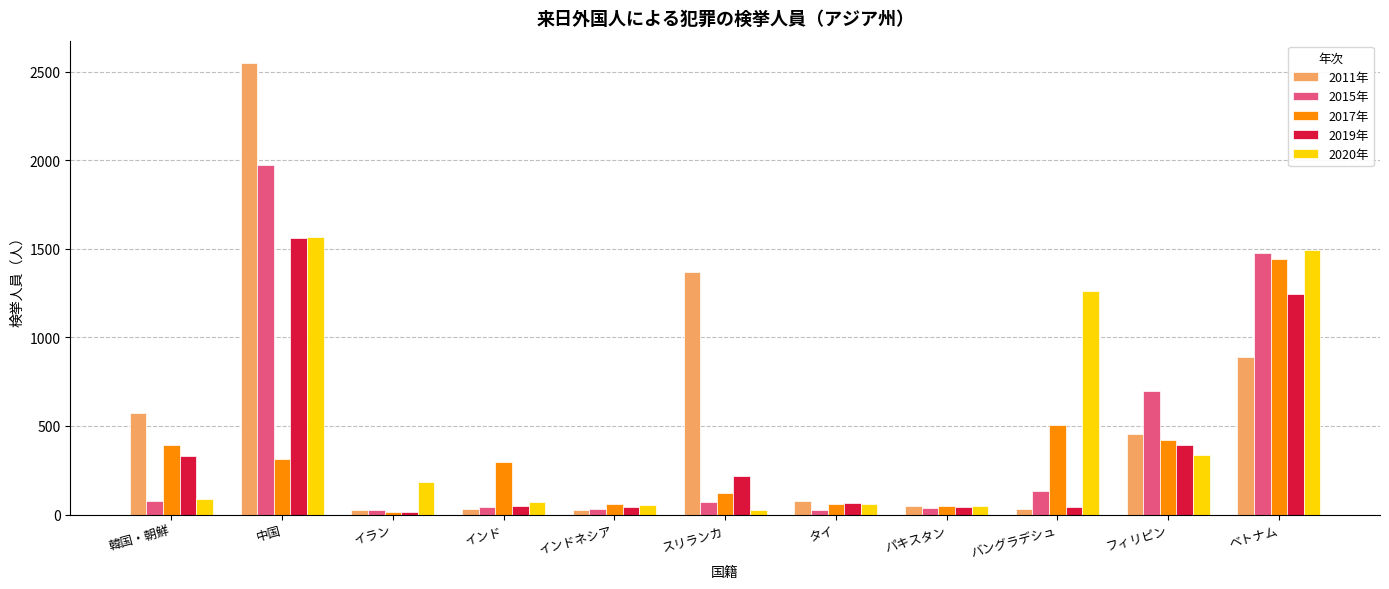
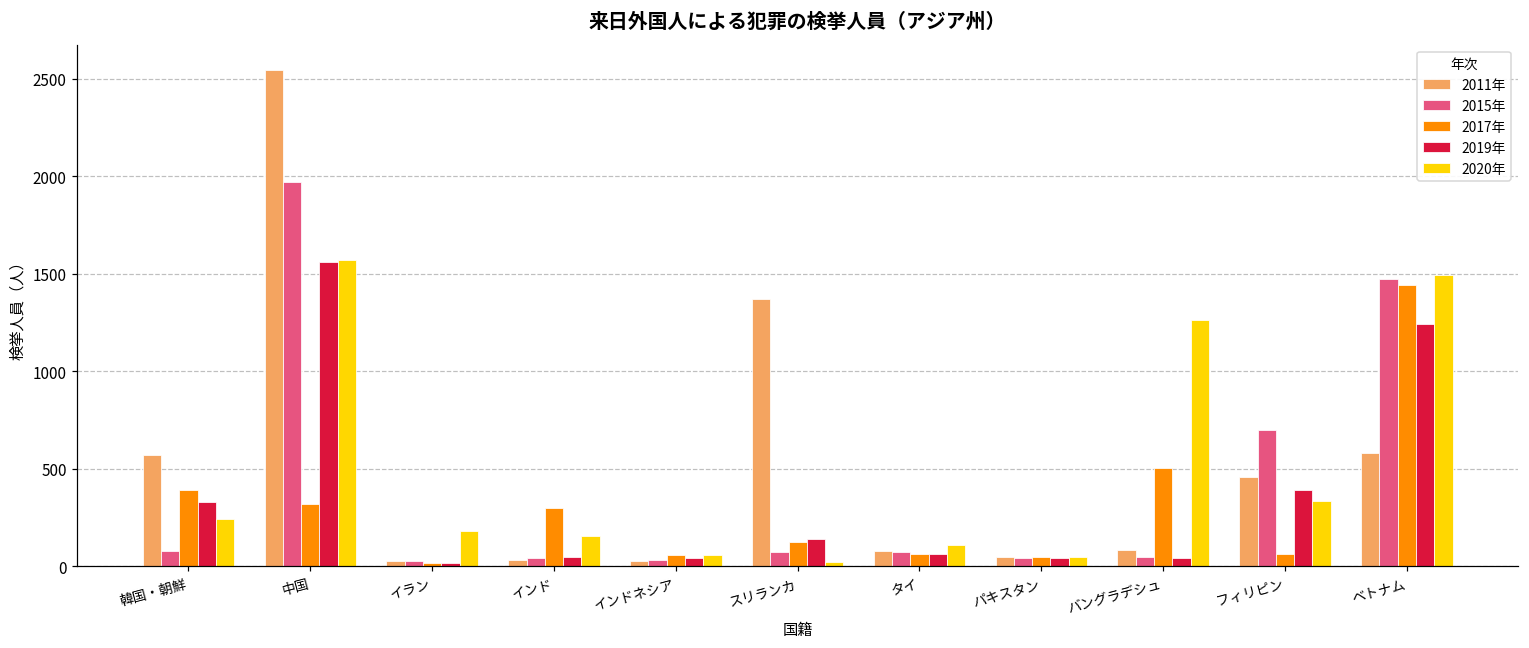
2020年, 韓国・朝鮮: 90 -> 240
2020年, インド: 70 -> 150
2019年, スリランカ: 220 -> 140
2015年, タイ: 20 -> 70
2020年, タイ: 60 -> 110
2011年, バングラデシュ: 30 -> 80
2015年, バングラデシュ: 130 -> 50
2017年, フィリピン: 420 -> 60
2011年, ベトナム: 890 -> 580
